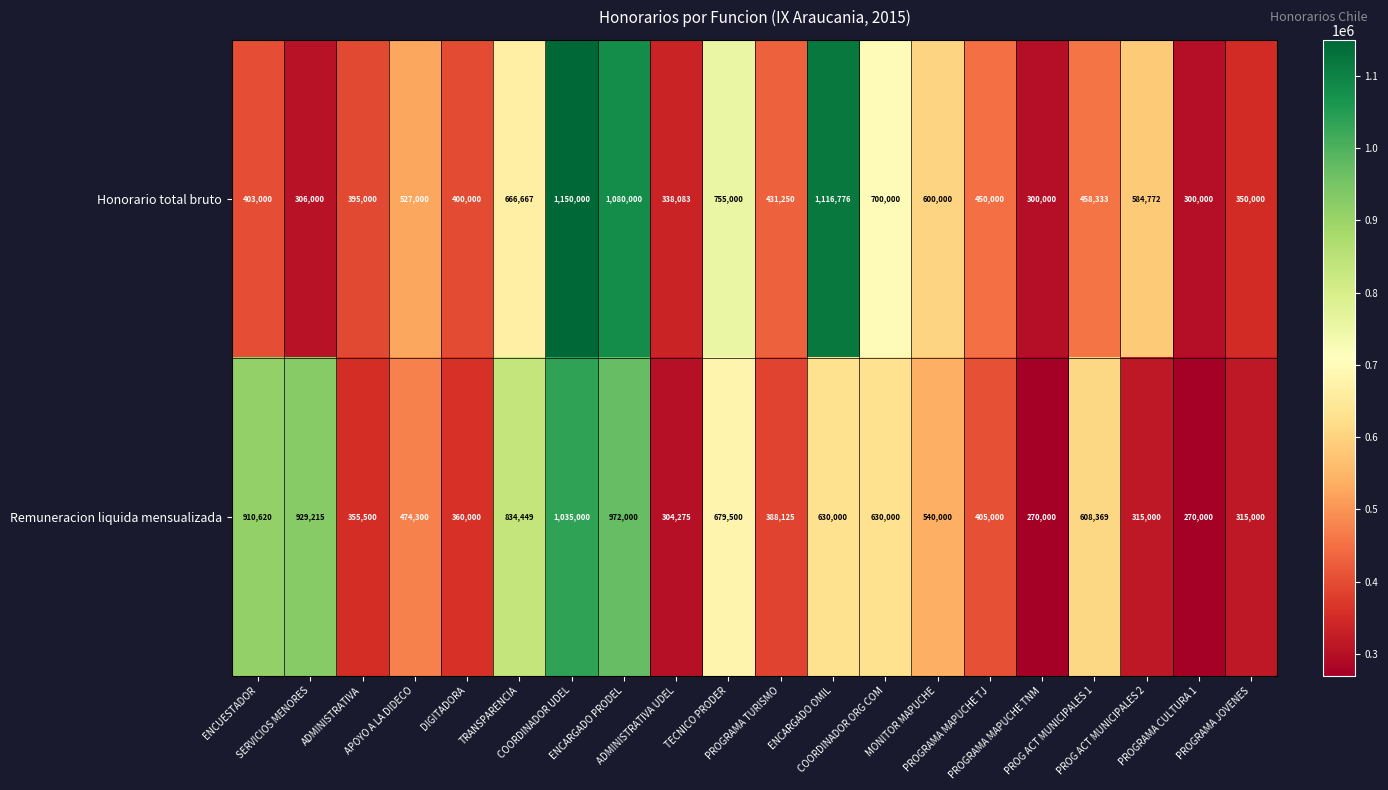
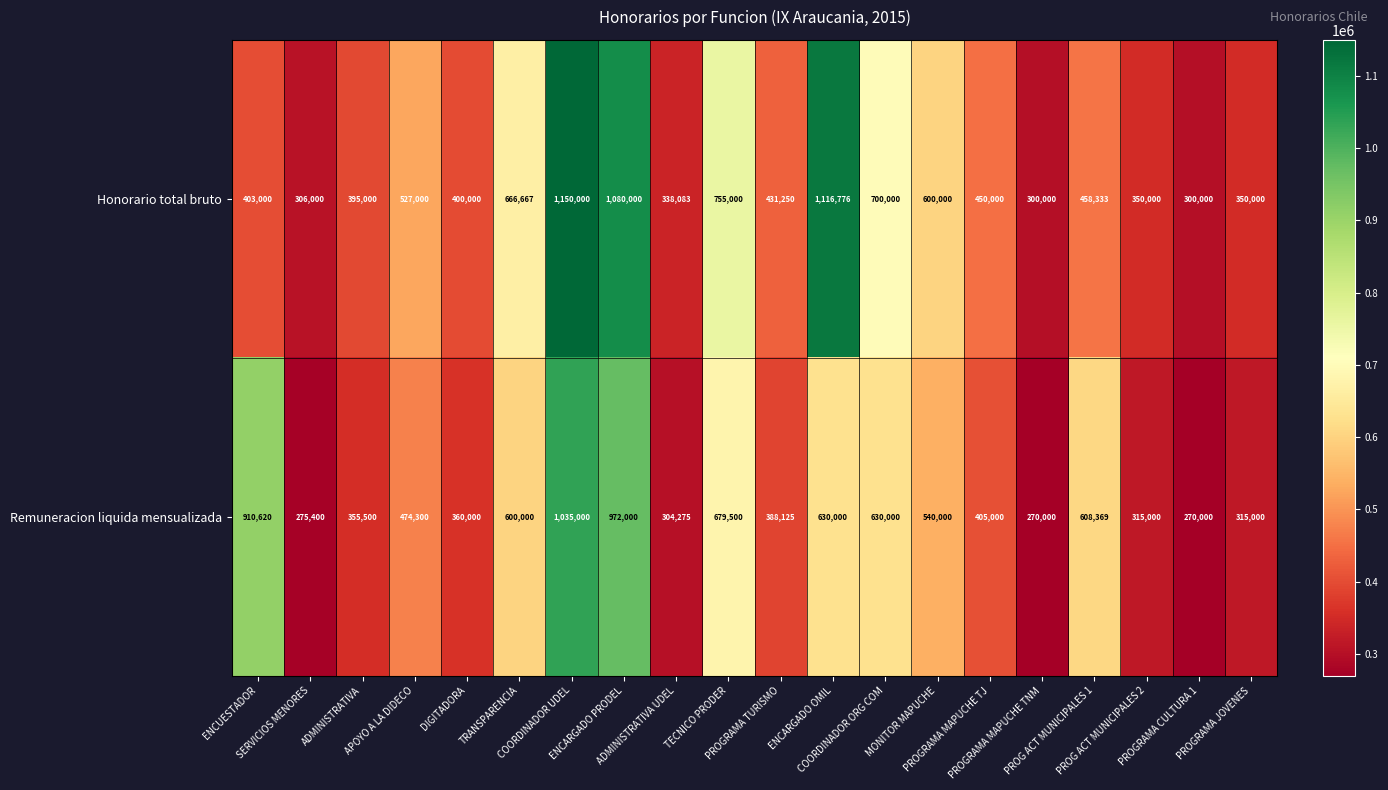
Honorario total bruto, PROG ACT MUNICIPALES 2: 584,772 -> 350,000
Remuneracion liquida mensualizada, SERVICIOS MENORES: 929,215 -> 275,400
Remuneracion liquida mensualizada, TRANSPARENCIA: 834,449 -> 600,000
